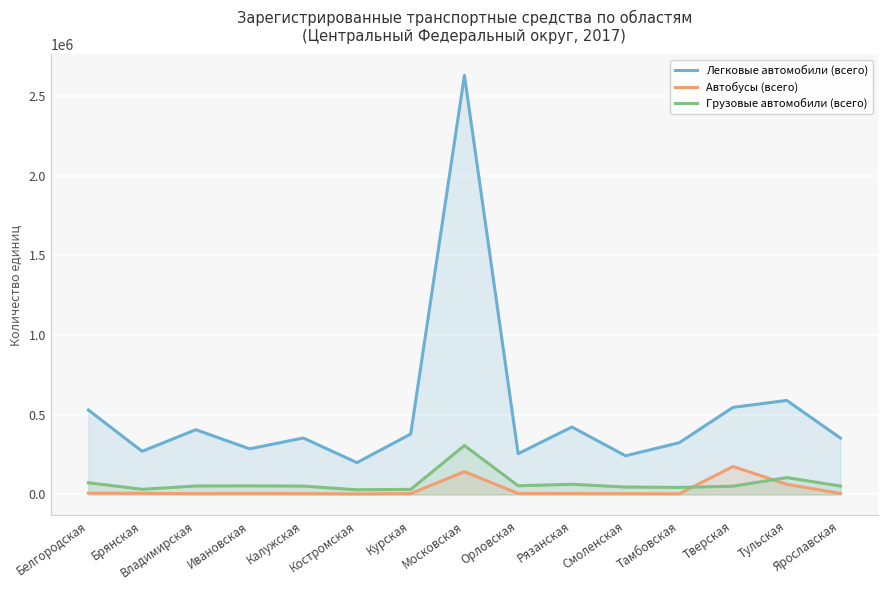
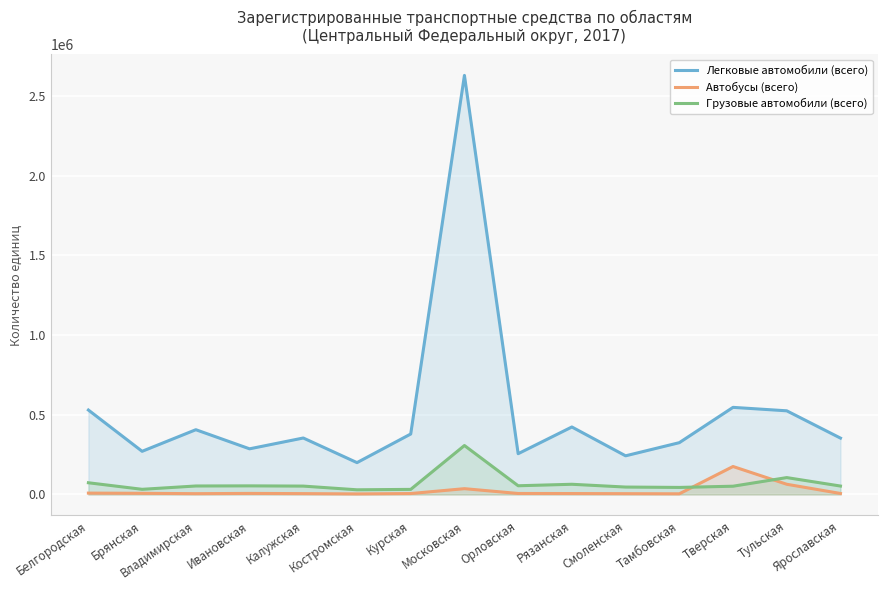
Автобусы (всего), Московская: 140000 -> 40000
Легковые автомобили (всего), Тульская: 590000 -> 520000
